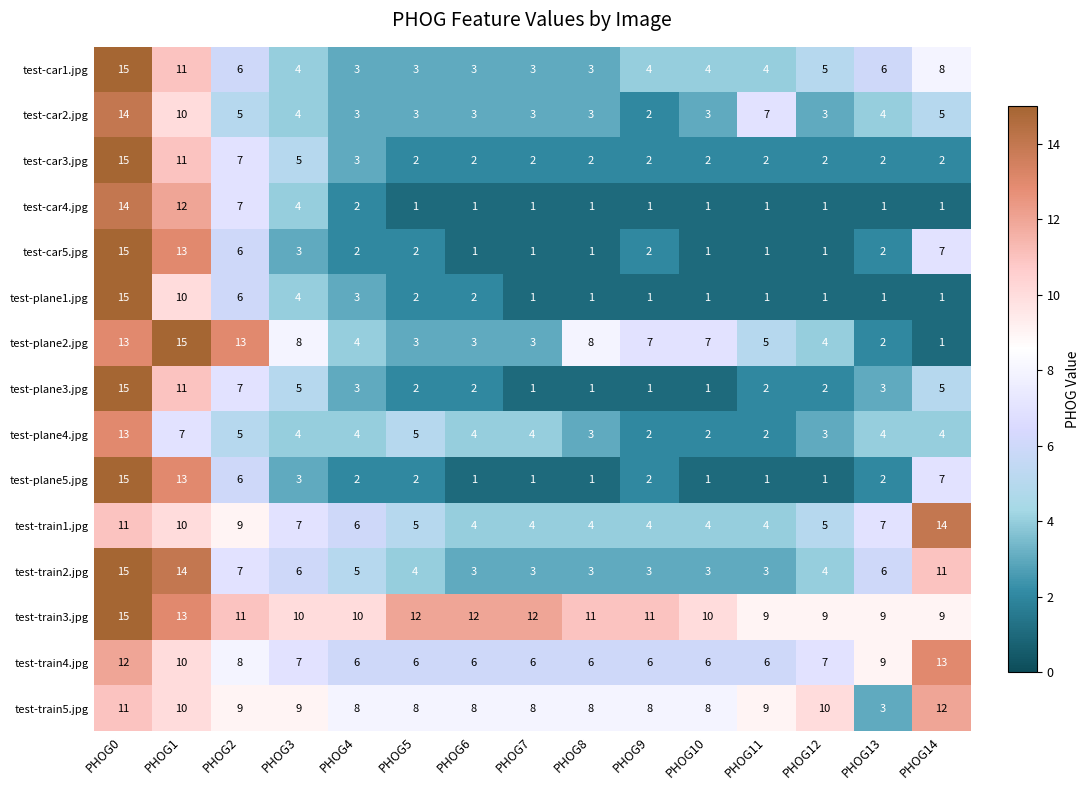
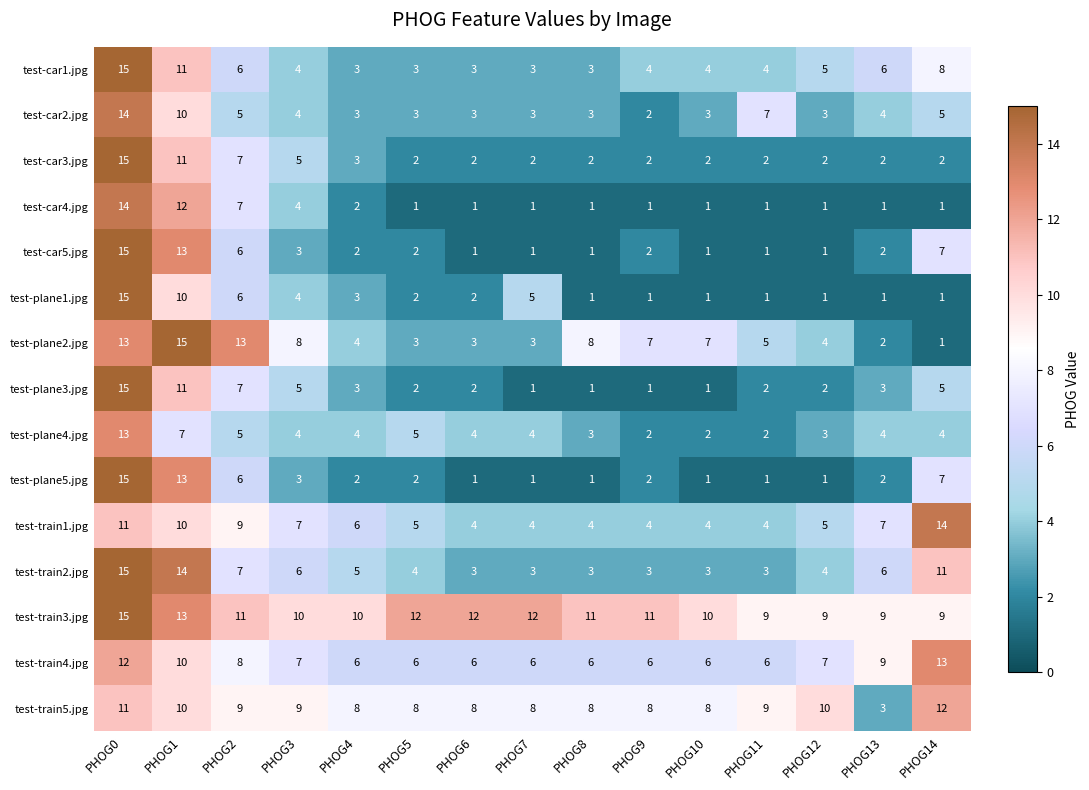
test-plane1.jpg, PHOG7: 1 -> 5
